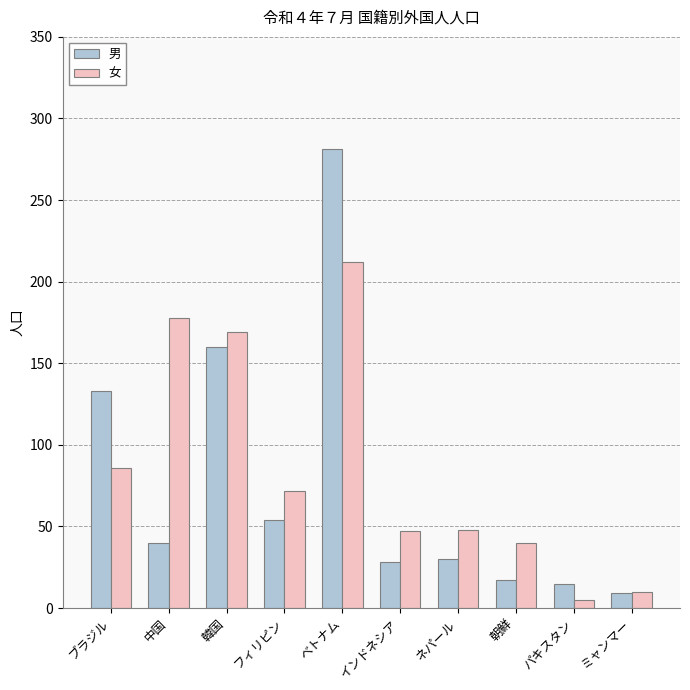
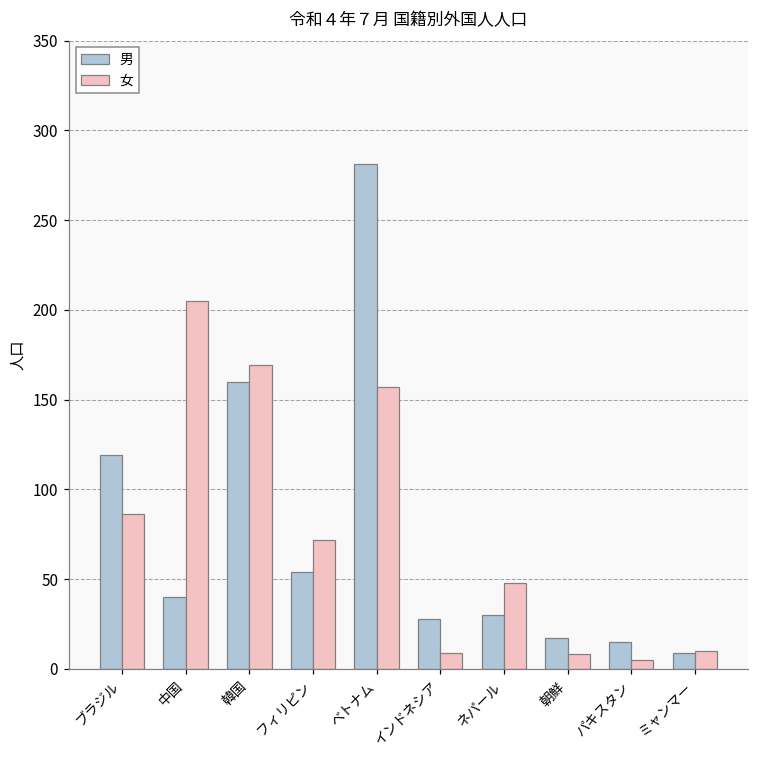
男, ブラジル: 133 -> 119
女, 中国: 178 -> 205
女, ベトナム: 212 -> 157
女, インドネシア: 47 -> 9
女, 朝鮮: 40 -> 8
